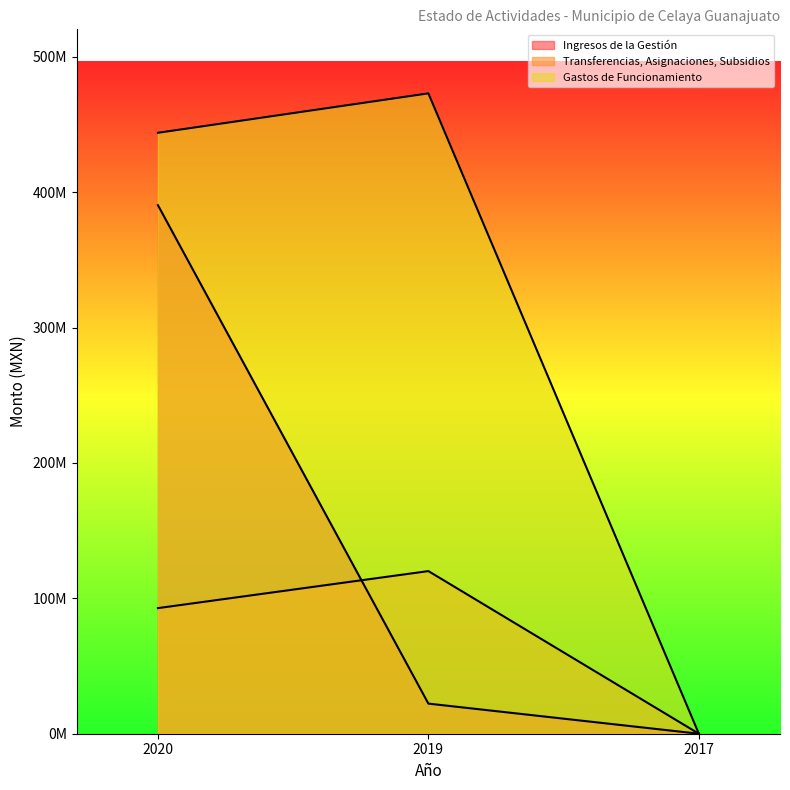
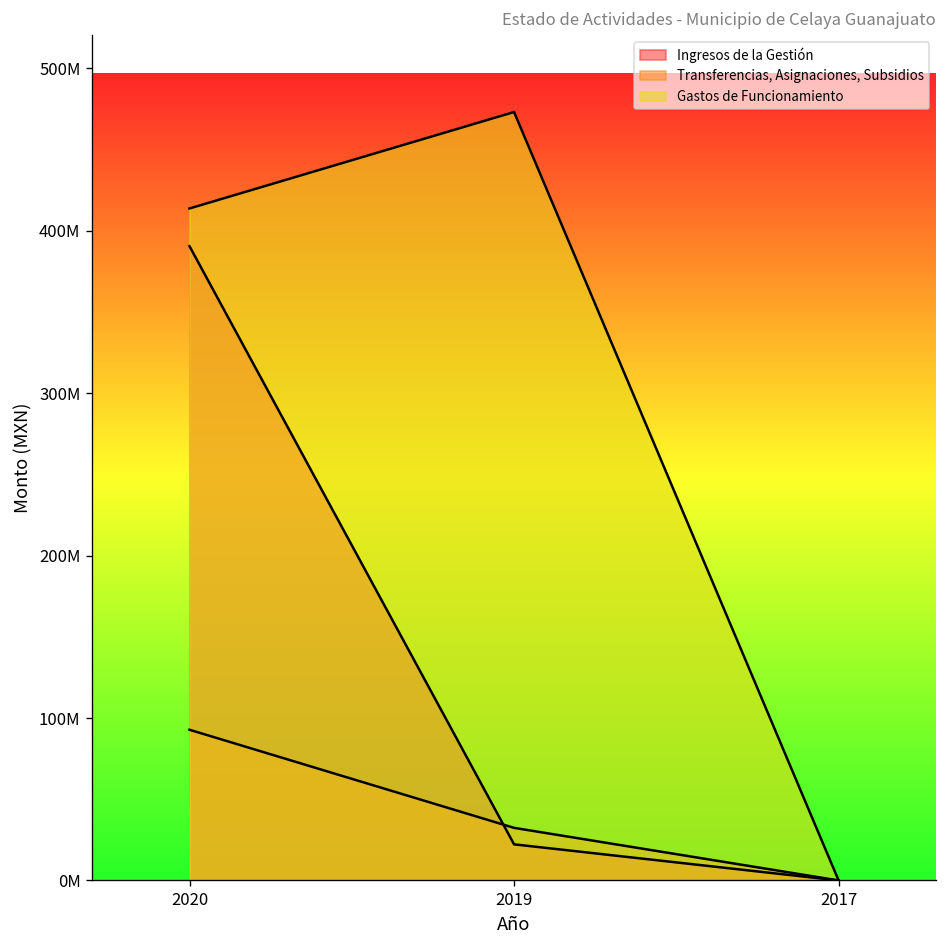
Gastos de Funcionamiento, 2020: 444000000 -> 414000000
Transferencias, Asignaciones, Subsidios, 2019: 120000000 -> 32000000
